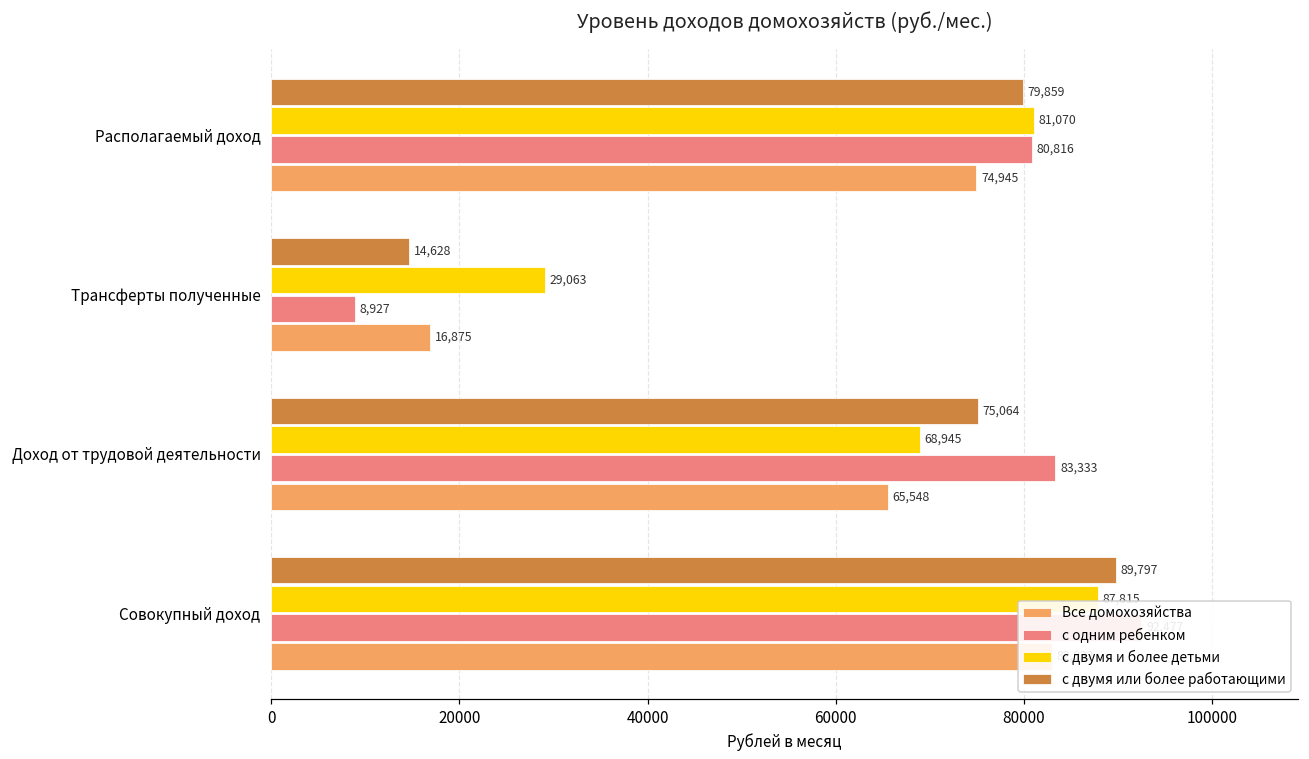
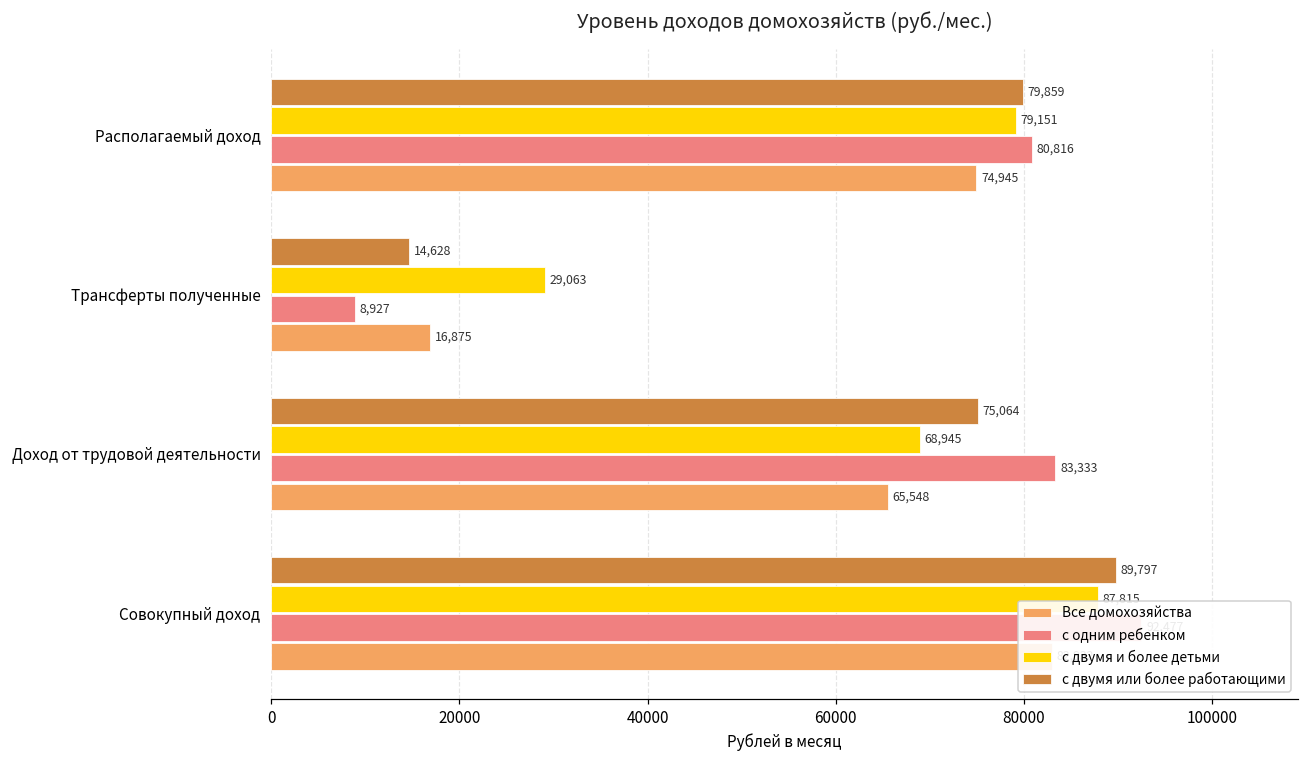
с двумя и более детьми, Располагаемый доход: 81,070 -> 79,151
